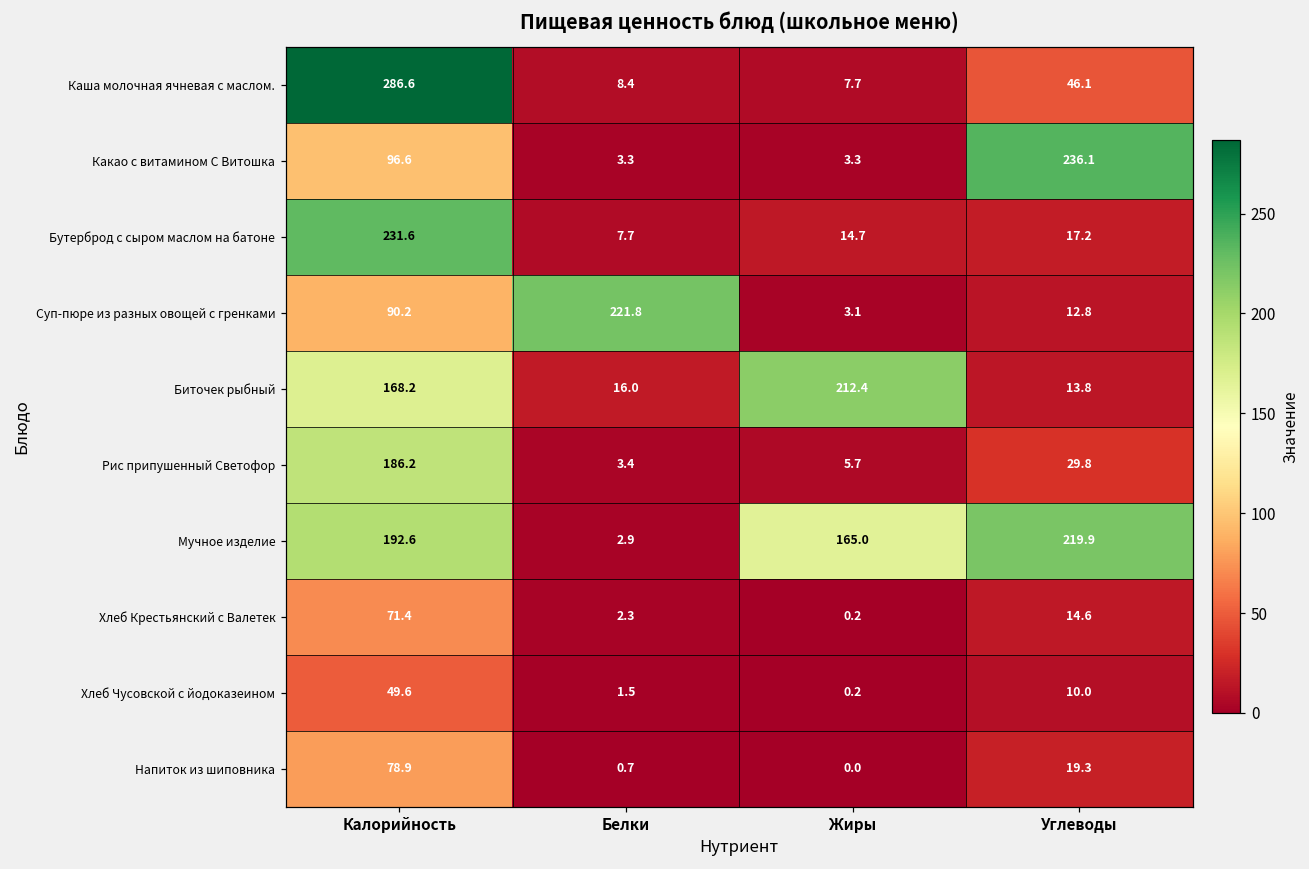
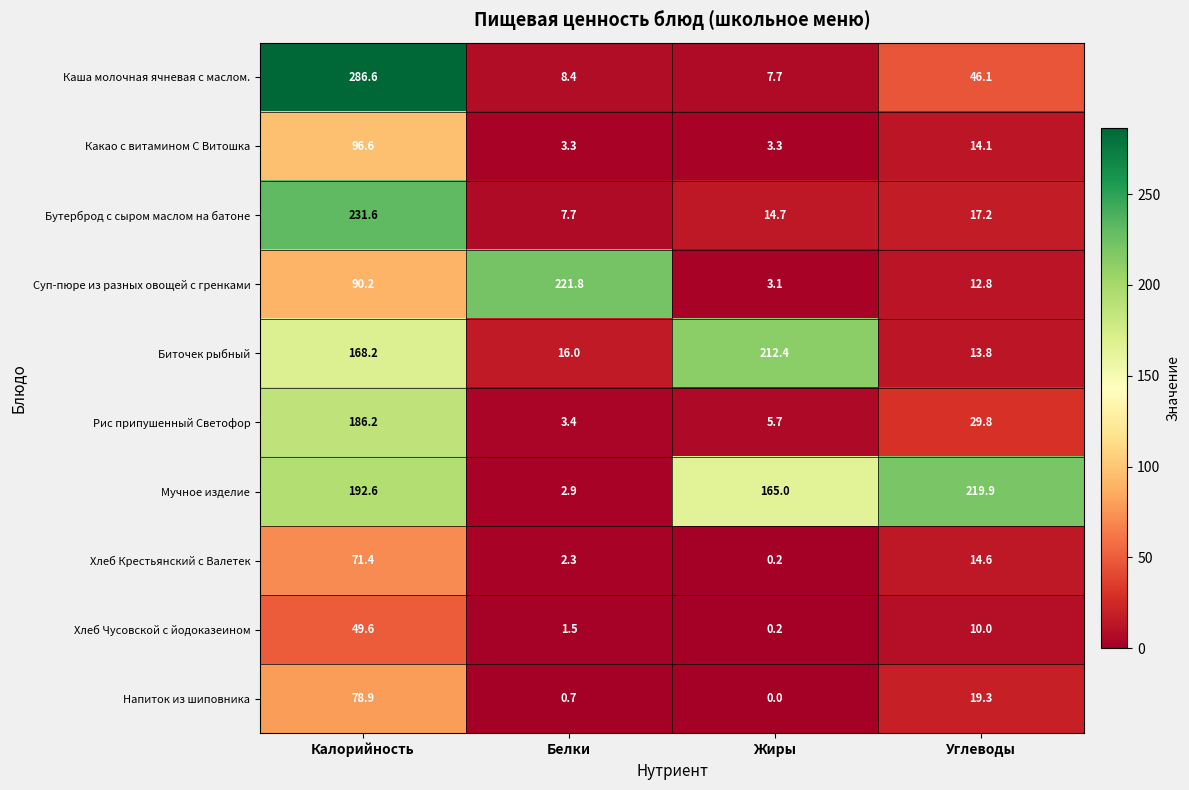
Какао с витамином С Витошка, Углеводы: 236.1 -> 14.1
